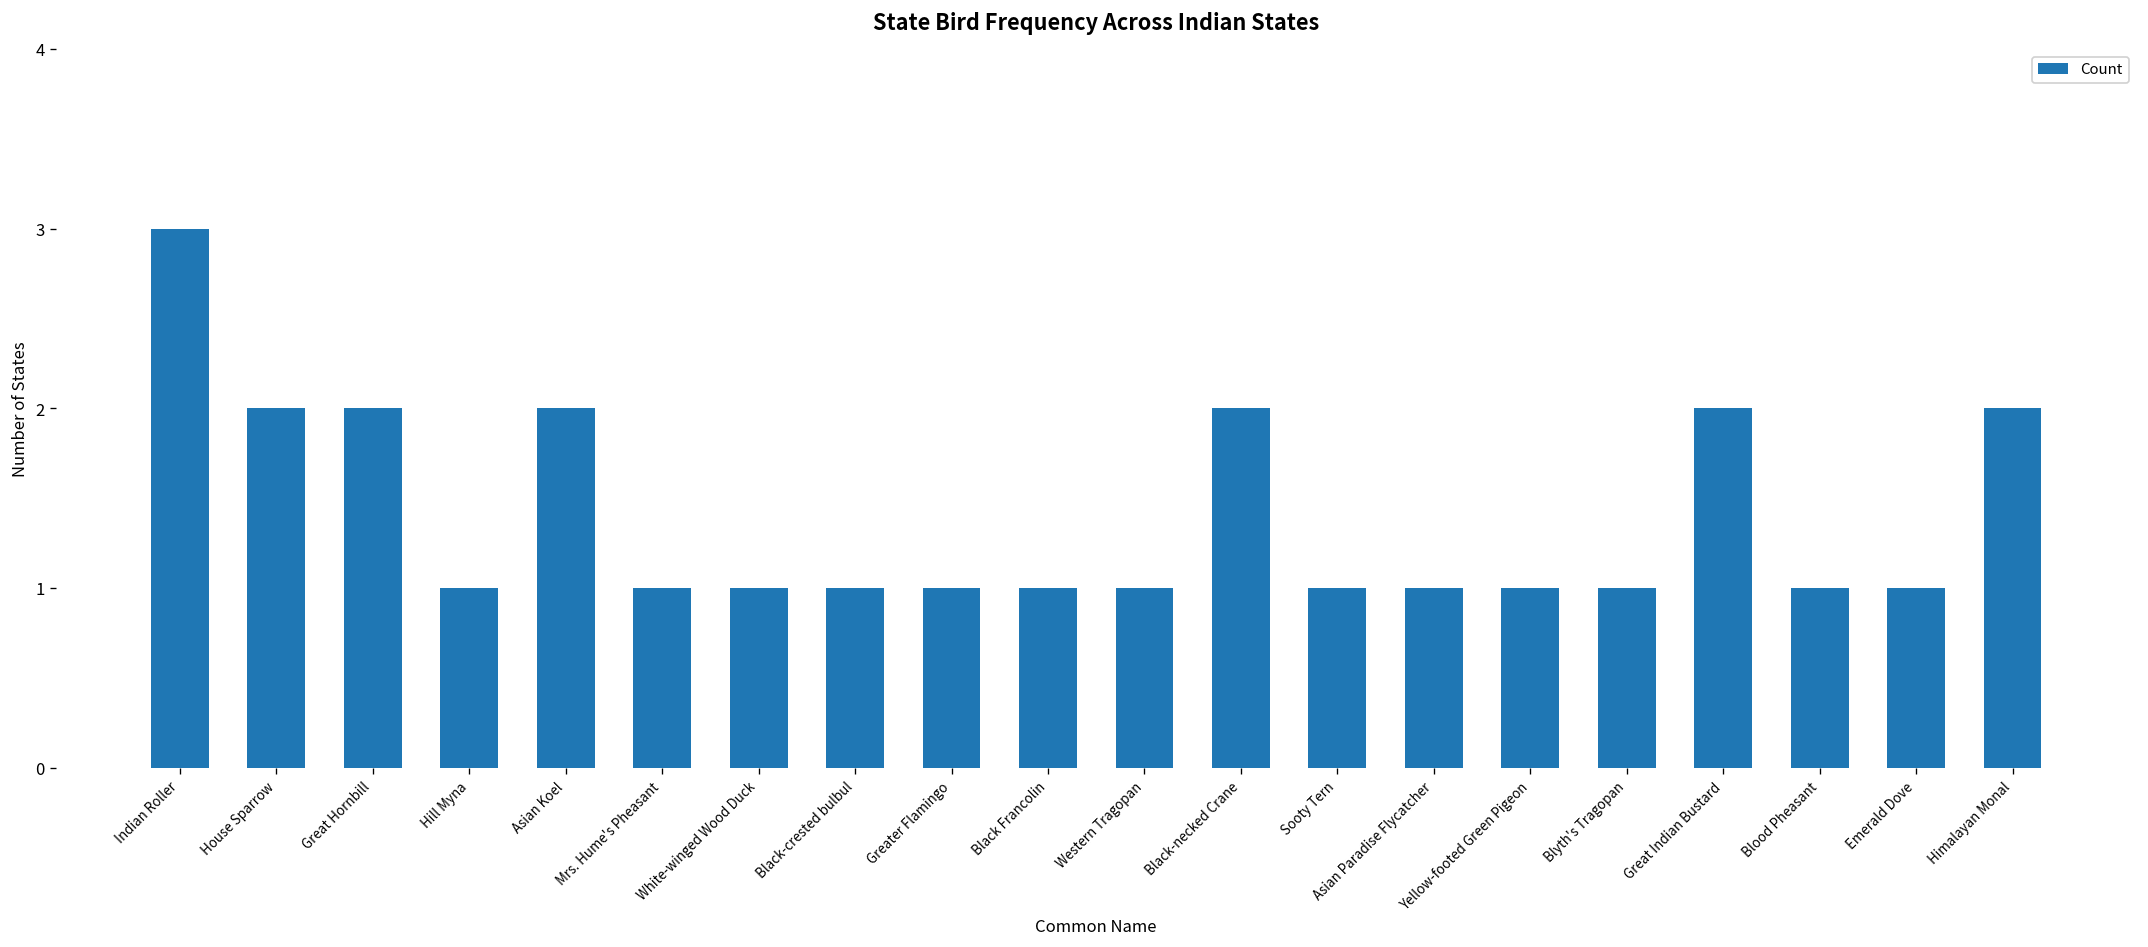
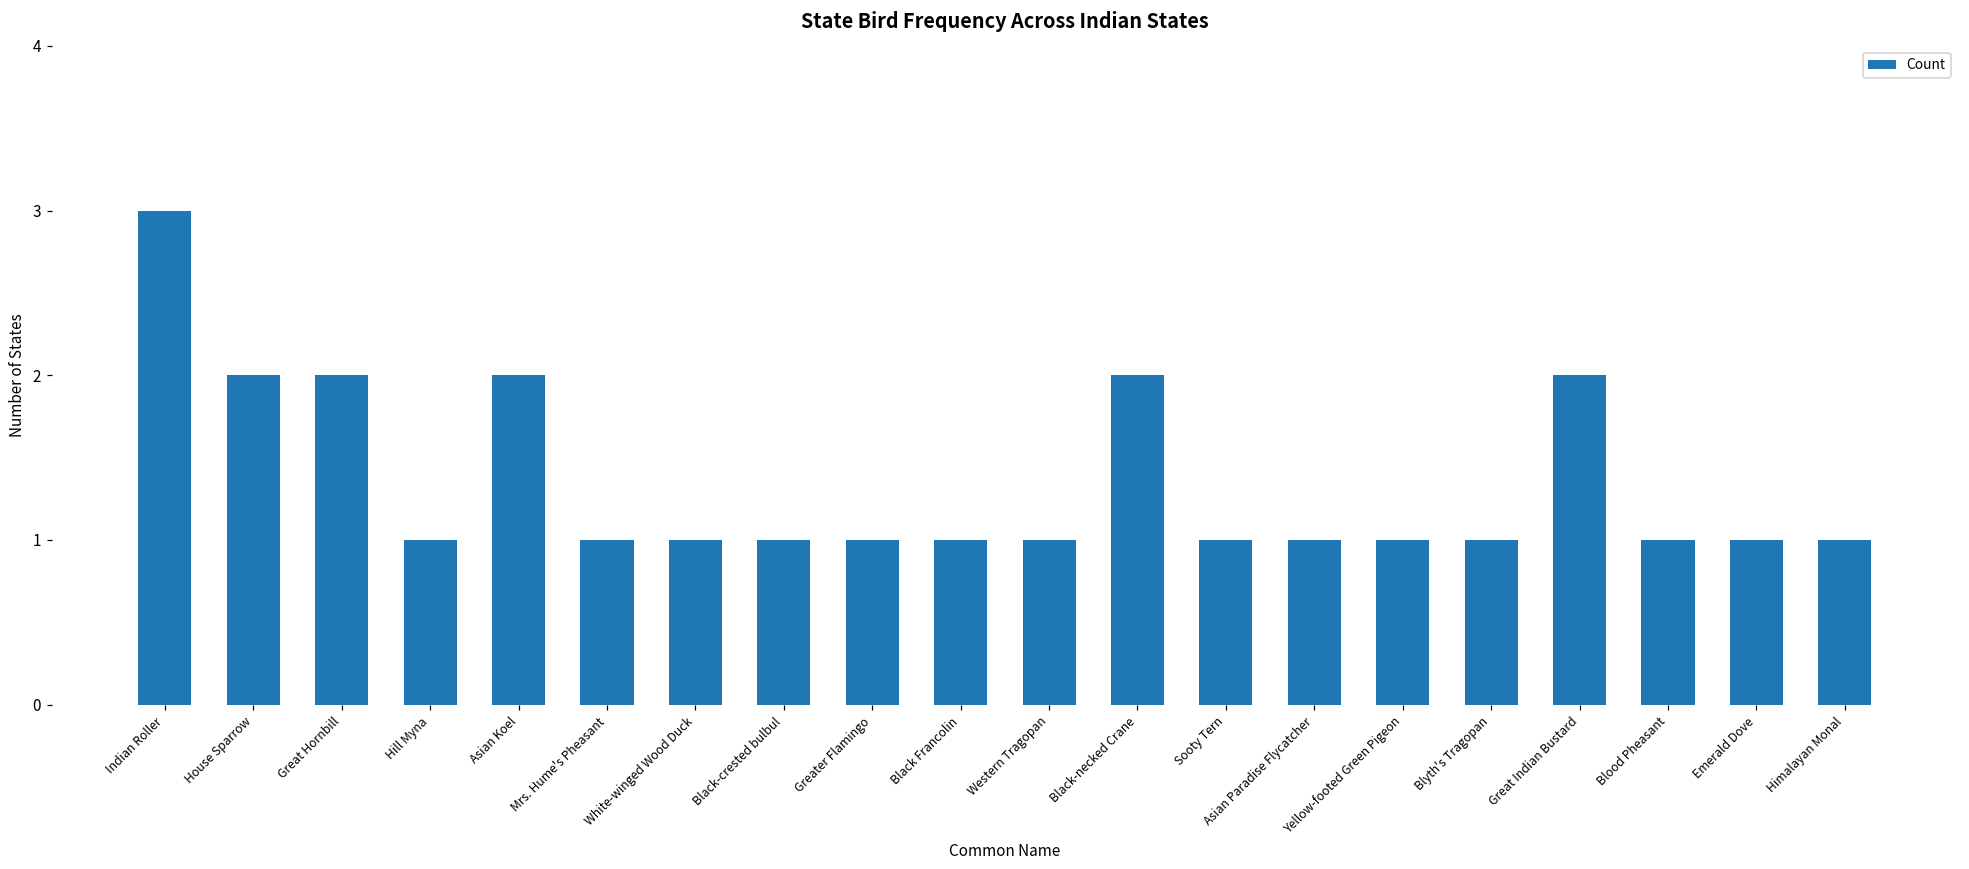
Himalayan Monal: 2 -> 1
